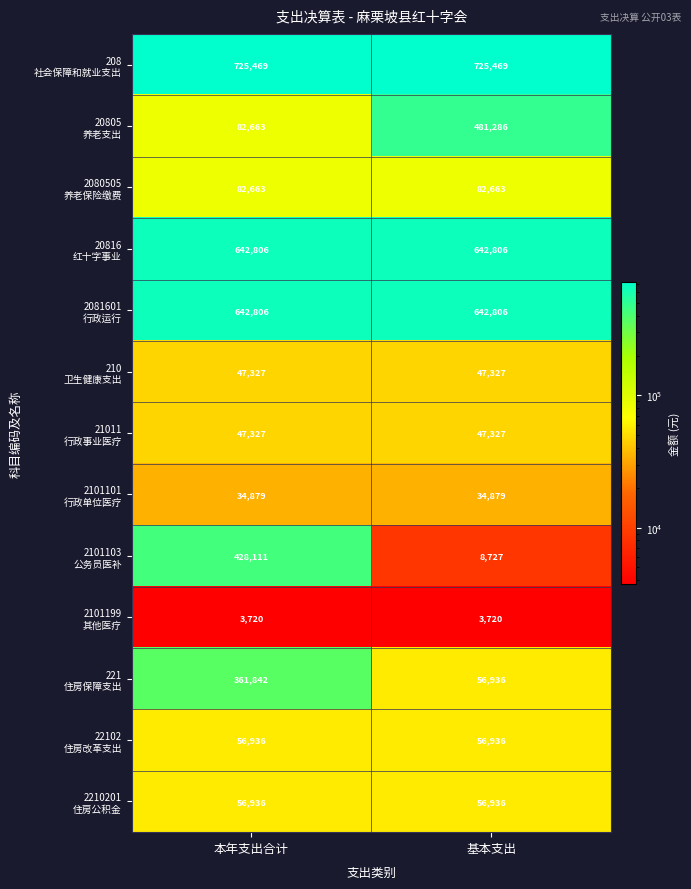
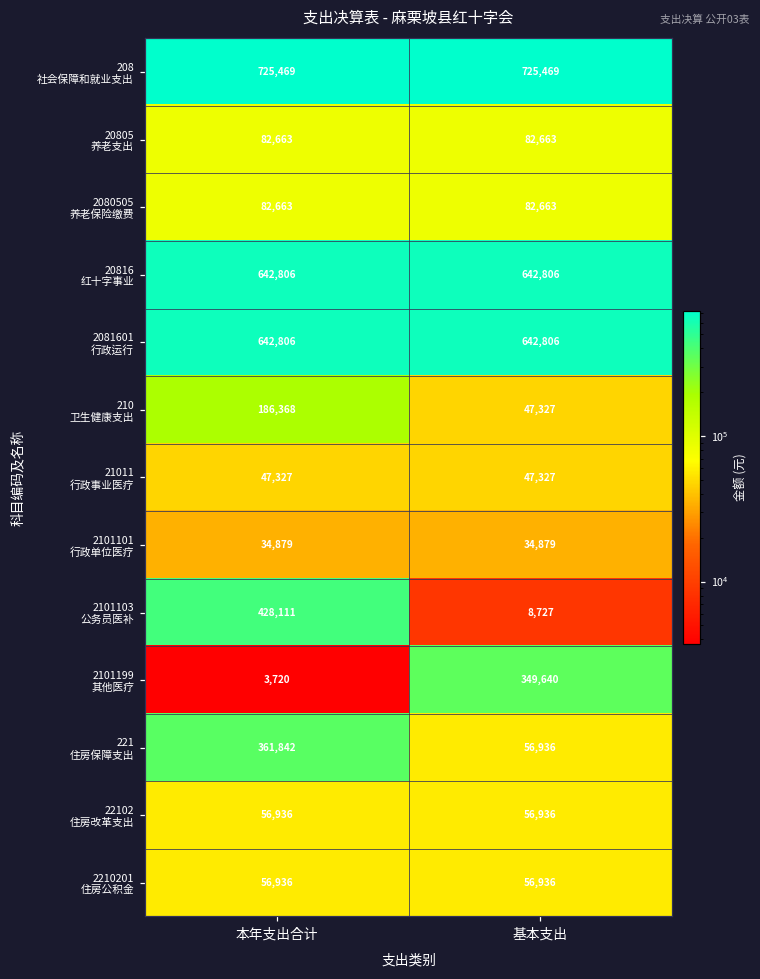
20805 养老支出, 基本支出: 481,286 -> 82,663
210 卫生健康支出, 本年支出合计: 47,327 -> 186,368
2101199 其他医疗, 基本支出: 3,720 -> 349,640
